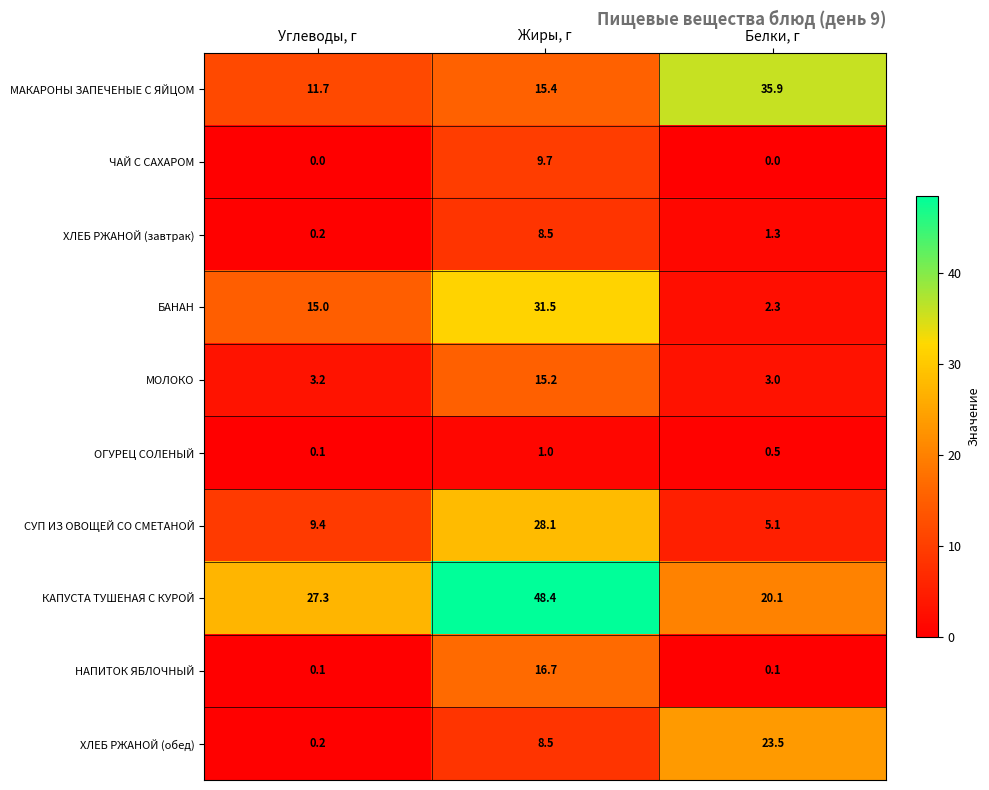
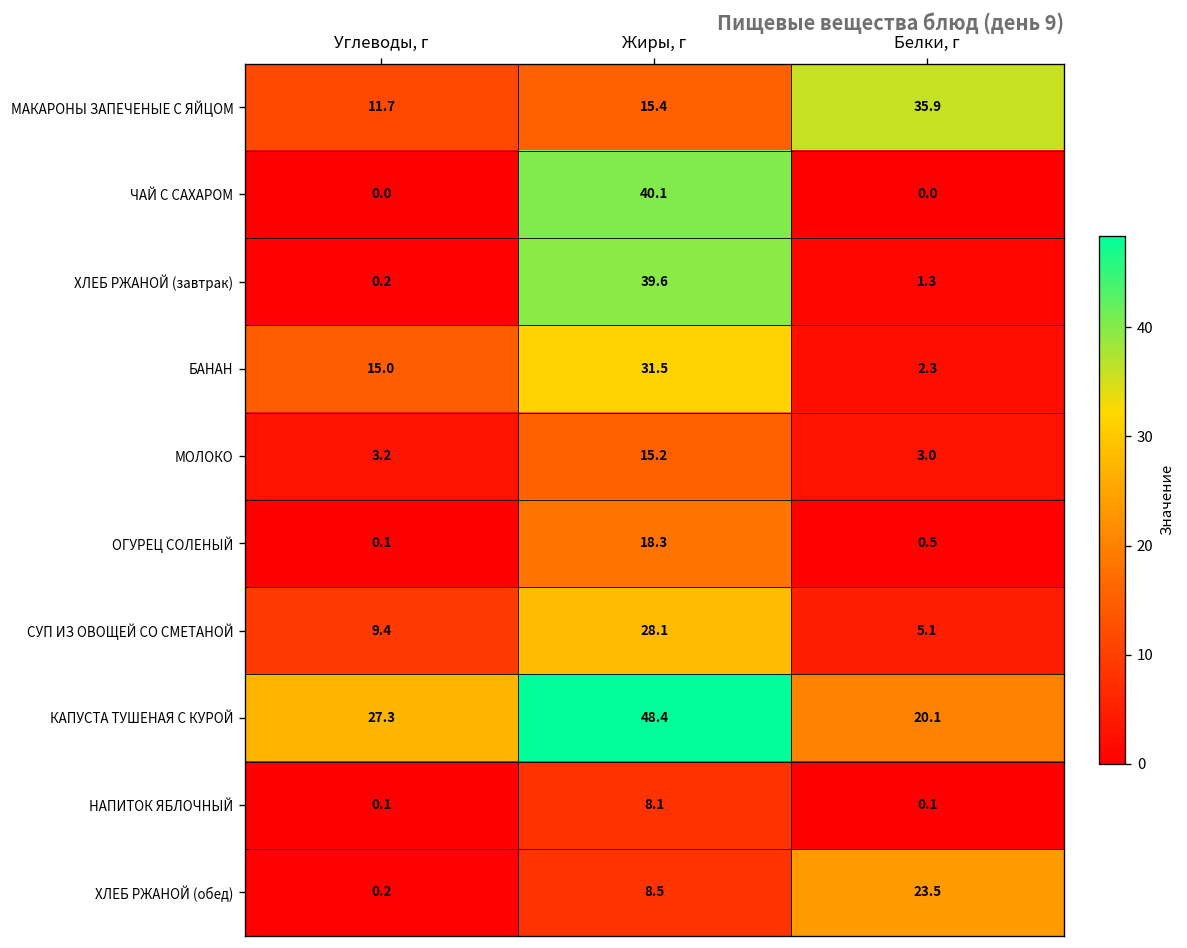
ЧАЙ С САХАРОМ, Жиры, г: 9.7 -> 40.1
ХЛЕБ РЖАНОЙ (завтрак), Жиры, г: 8.5 -> 39.6
ОГУРЕЦ СОЛЕНЫЙ, Жиры, г: 1.0 -> 18.3
НАПИТОК ЯБЛОЧНЫЙ, Жиры, г: 16.7 -> 8.1
